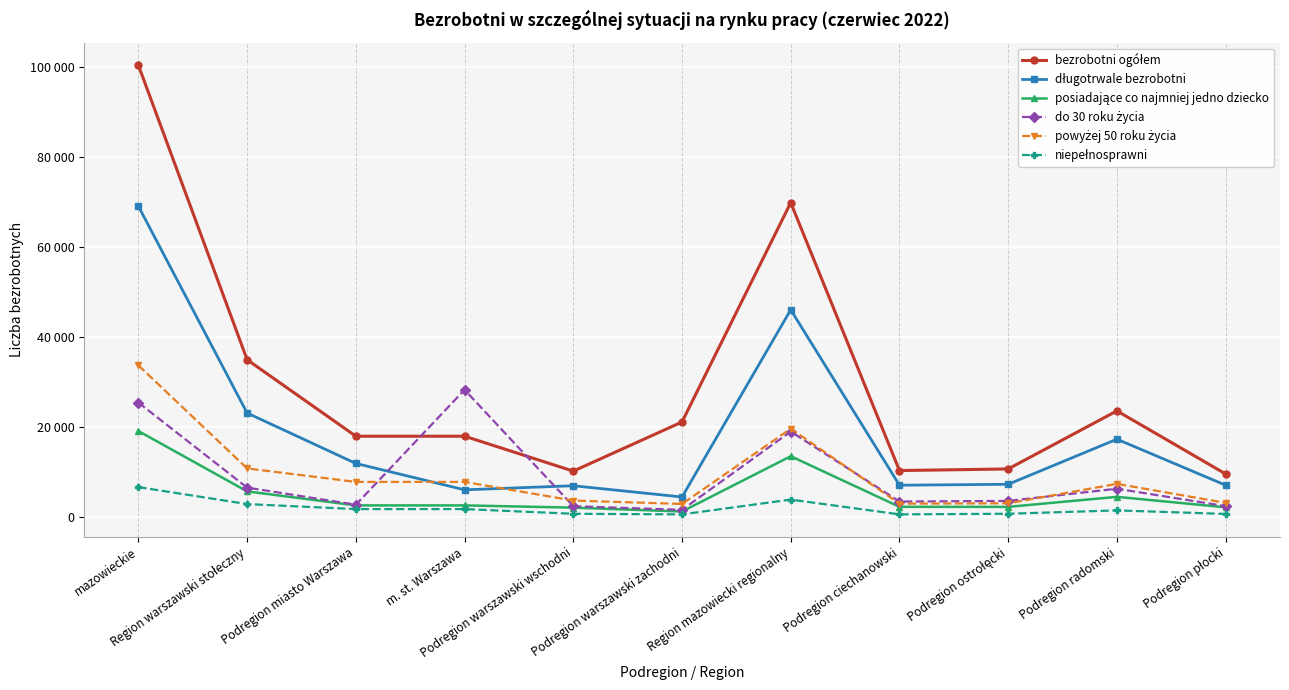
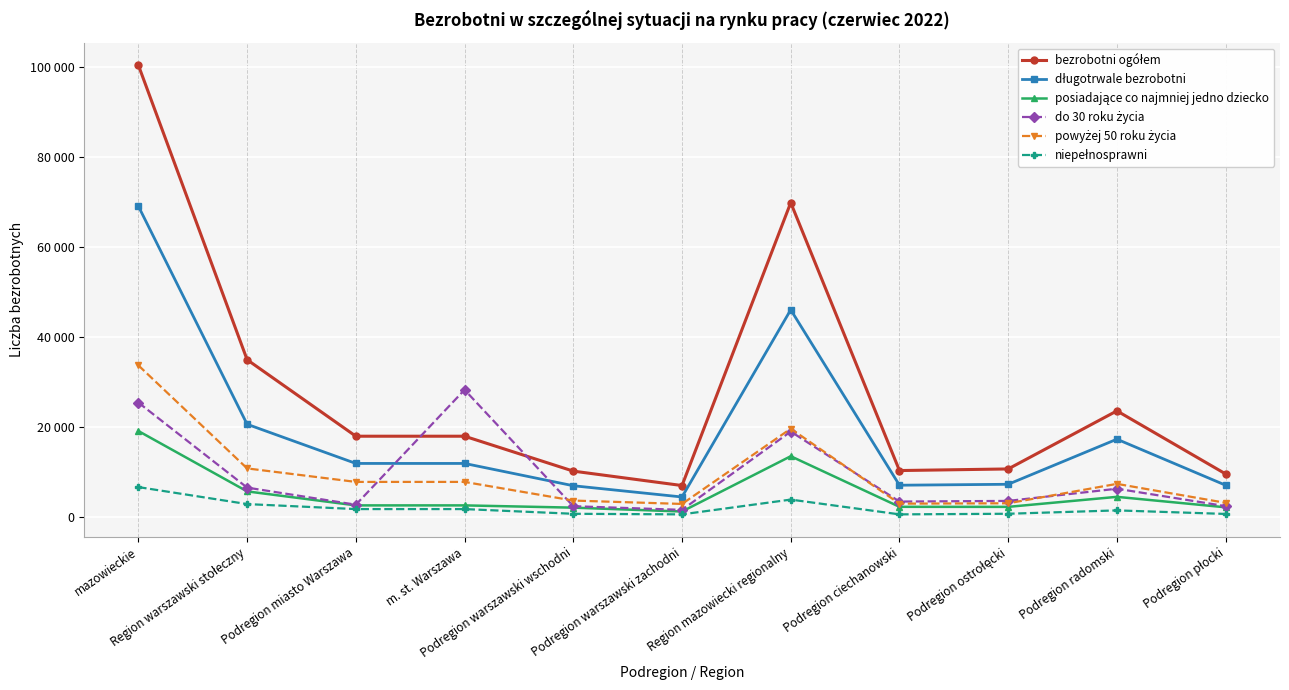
długotrwale bezrobotni, Region warszawski stołeczny: 23000 -> 21000
długotrwale bezrobotni, m. st. Warszawa: 6000 -> 12000
bezrobotni ogółem, Podregion warszawski zachodni: 21000 -> 7000
